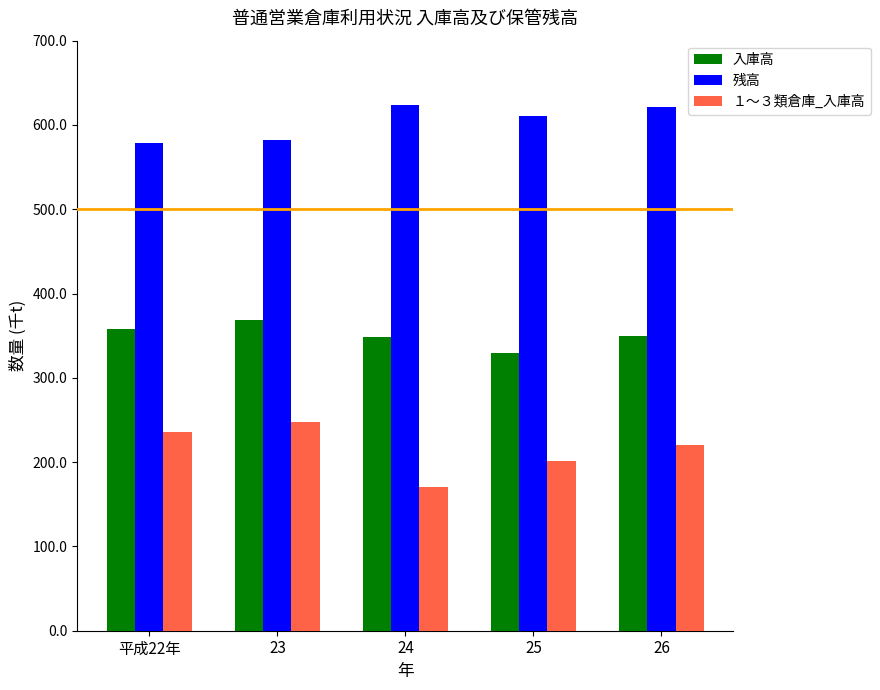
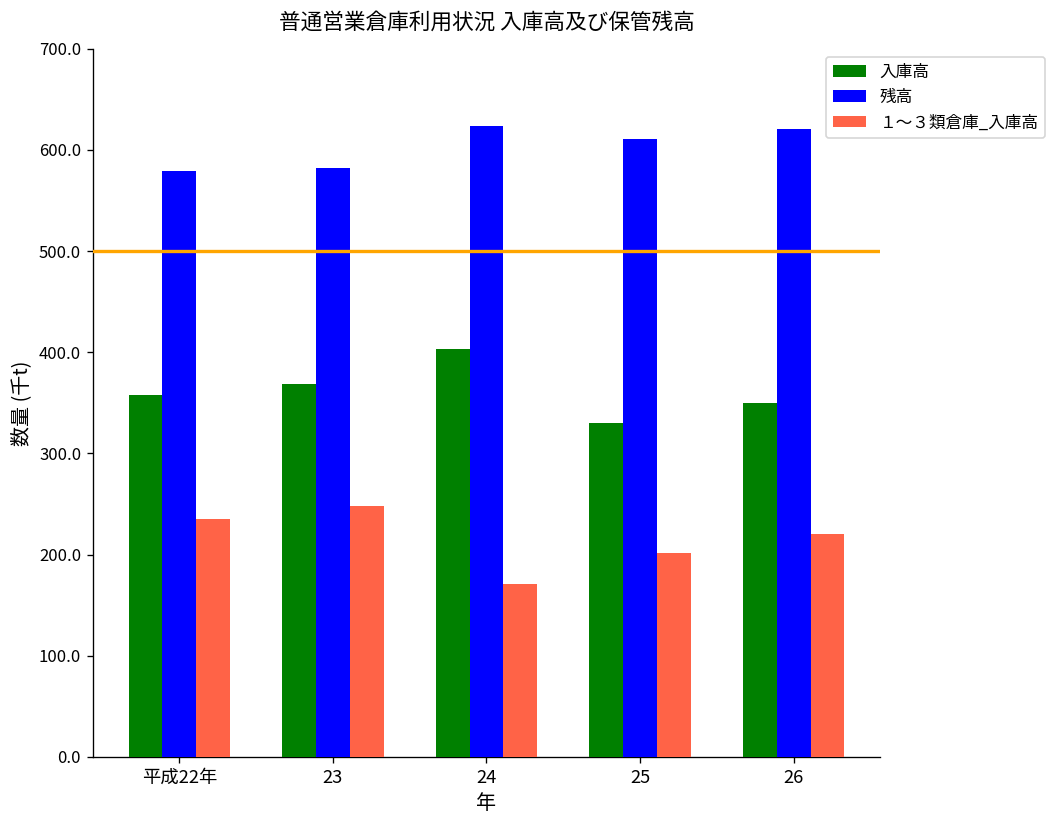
入庫高, 24: 350 -> 400
